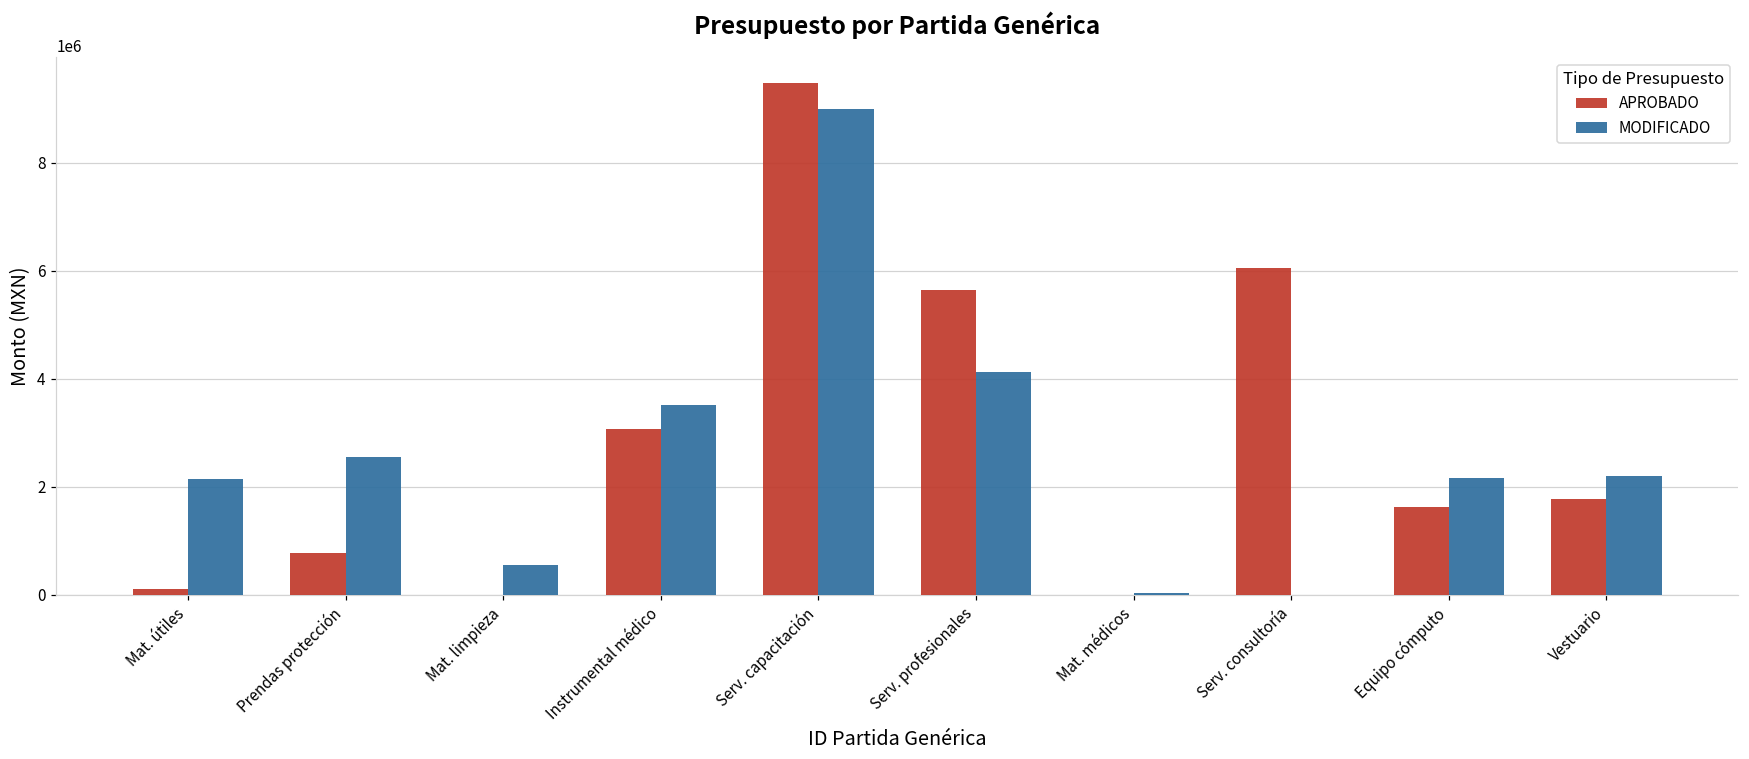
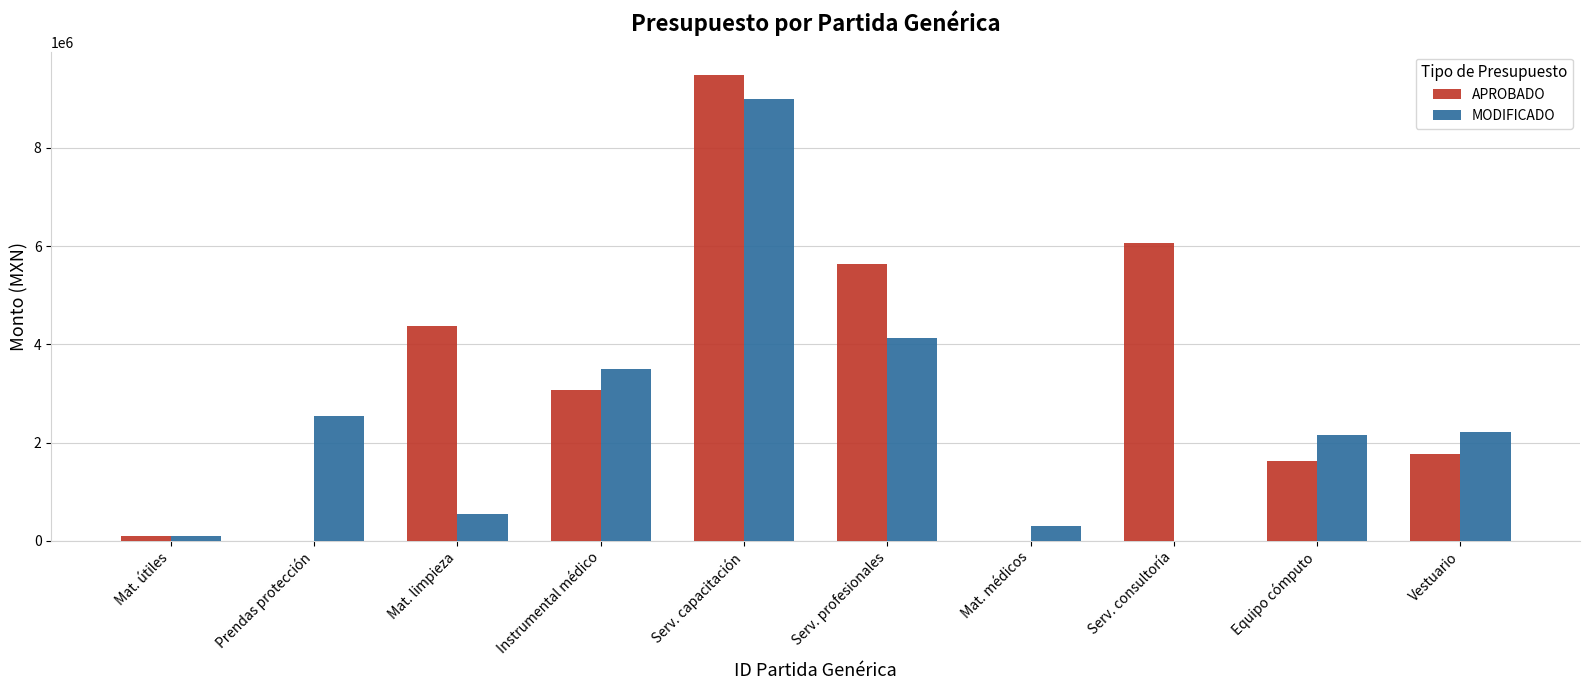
MODIFICADO, Mat. útiles: 2200000 -> 100000
APROBADO, Prendas protección: 800000 -> 0
APROBADO, Mat. limpieza: 0 -> 4400000
MODIFICADO, Mat. médicos: 0 -> 300000
